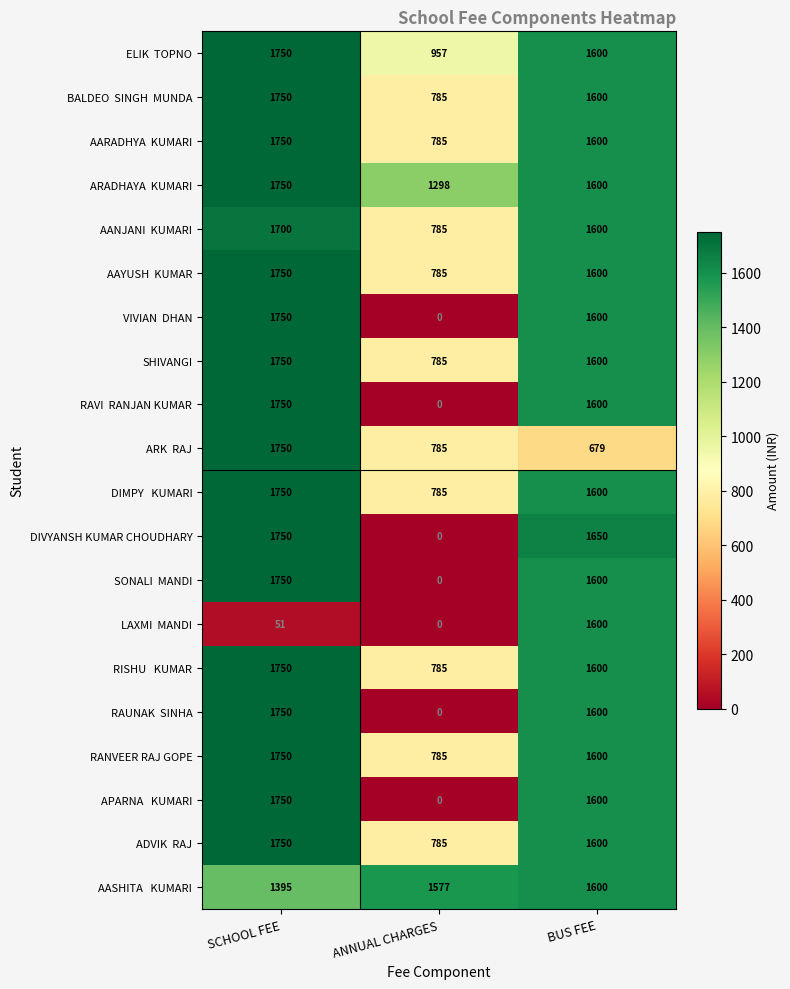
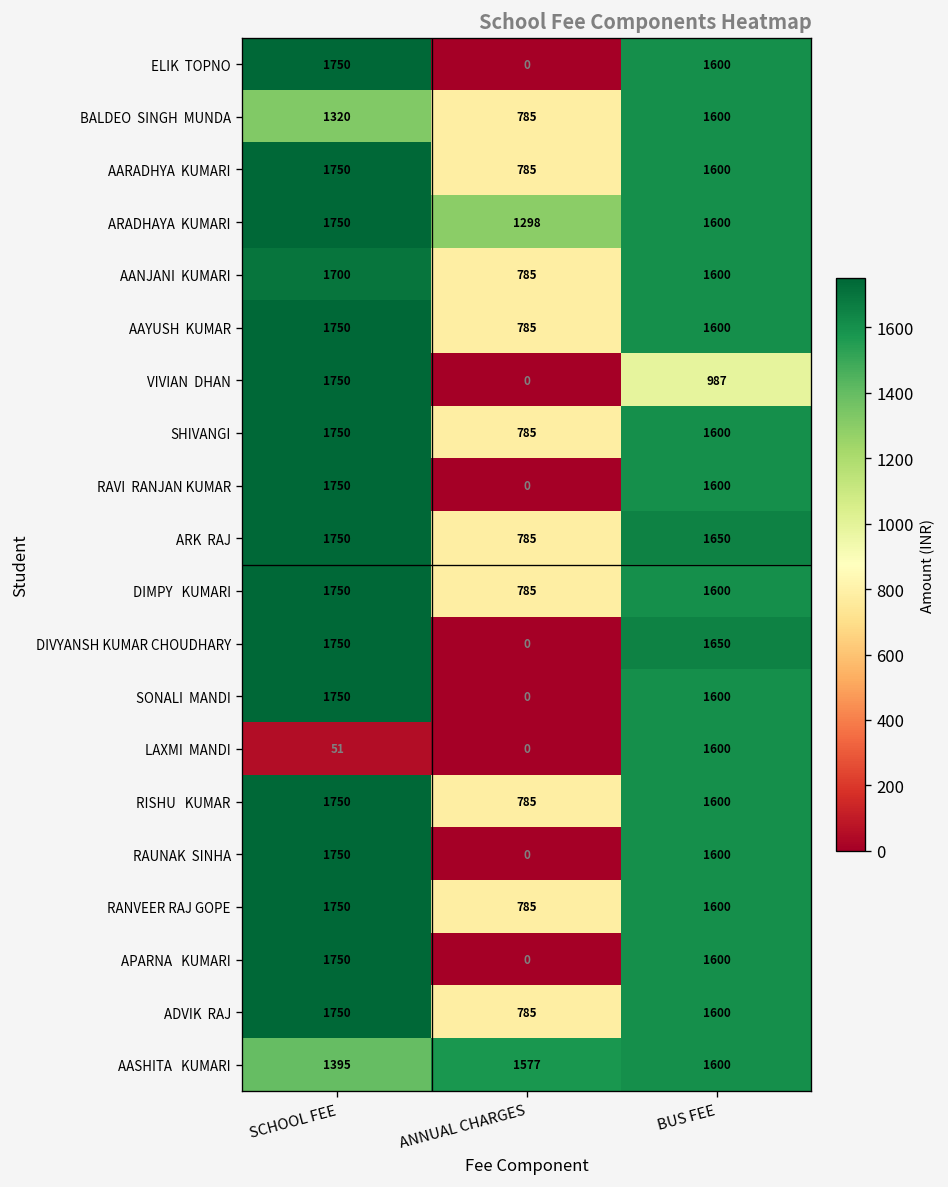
ELIK TOPNO, ANNUAL CHARGES: 957 -> 0
BALDEO SINGH MUNDA, SCHOOL FEE: 1750 -> 1320
VIVIAN DHAN, BUS FEE: 1600 -> 987
ARK RAJ, BUS FEE: 679 -> 1650
